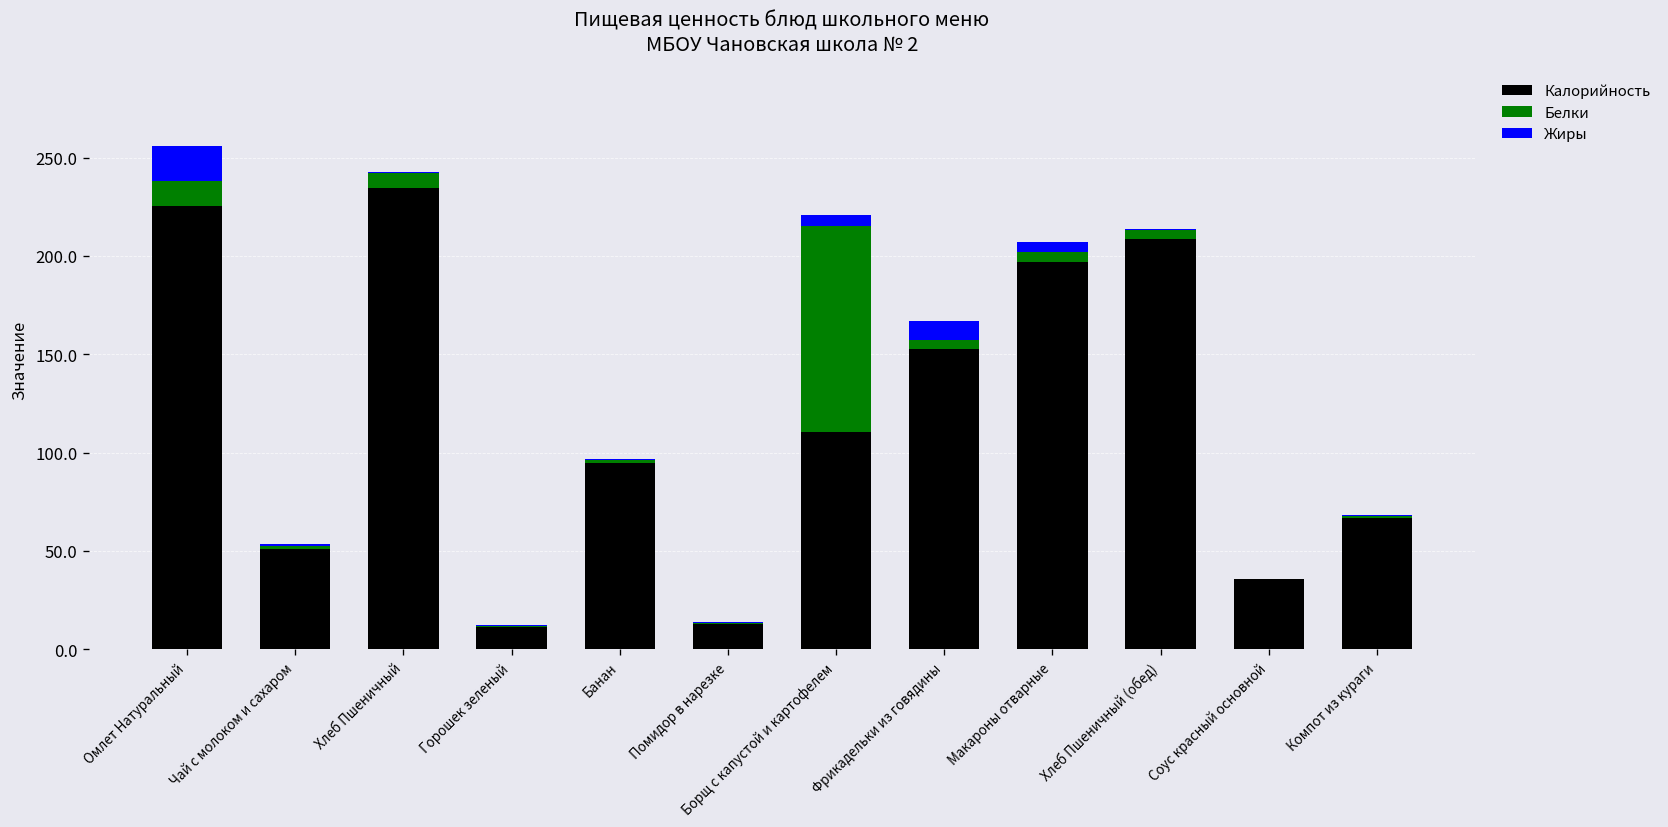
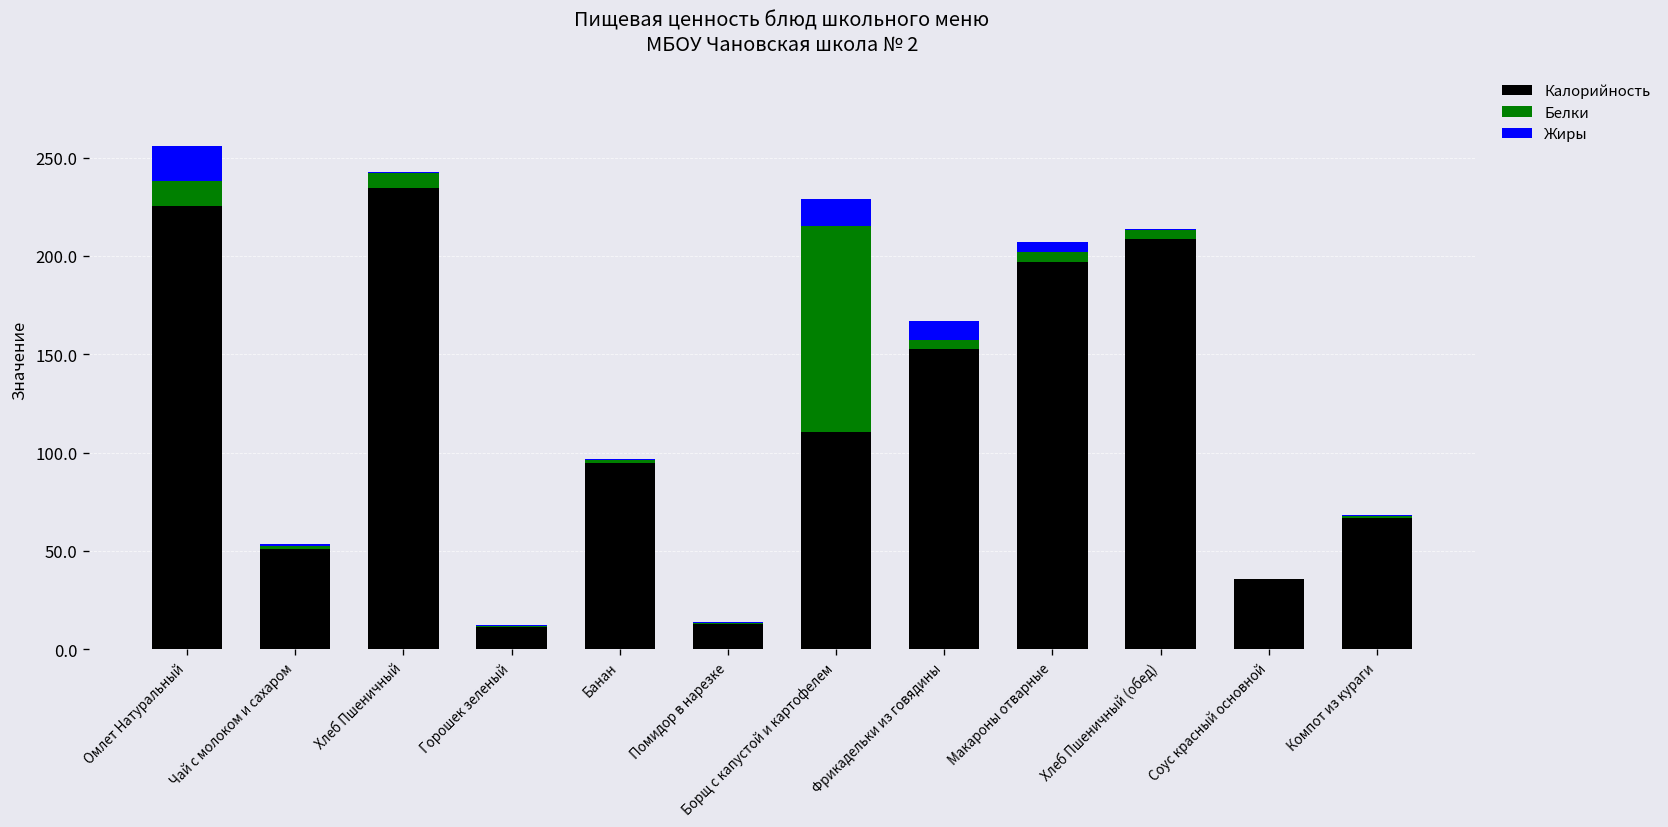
Жиры, Борщ с капустой и картофелем: 6 -> 14
